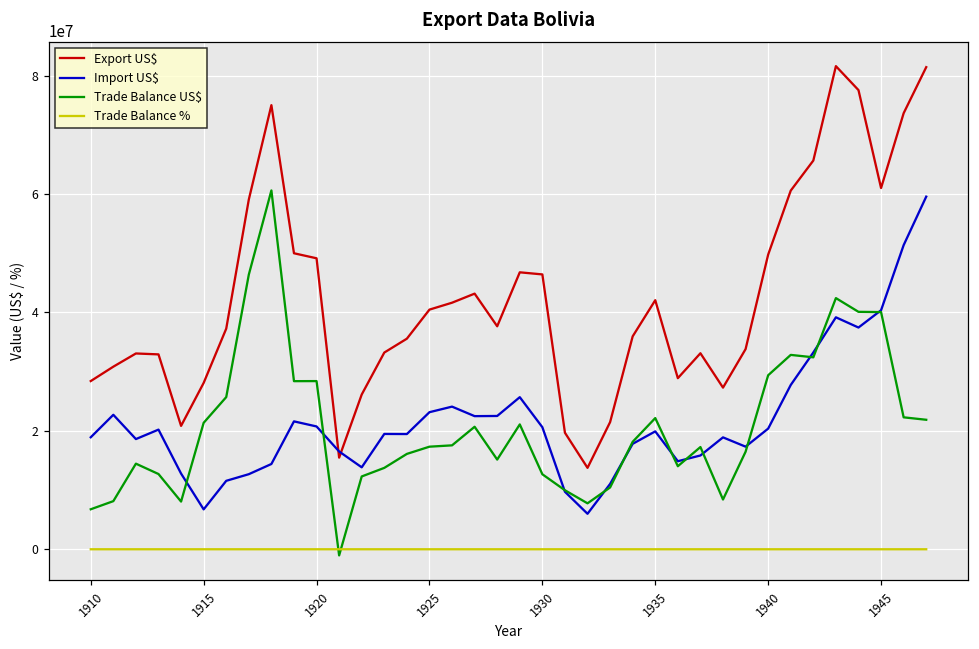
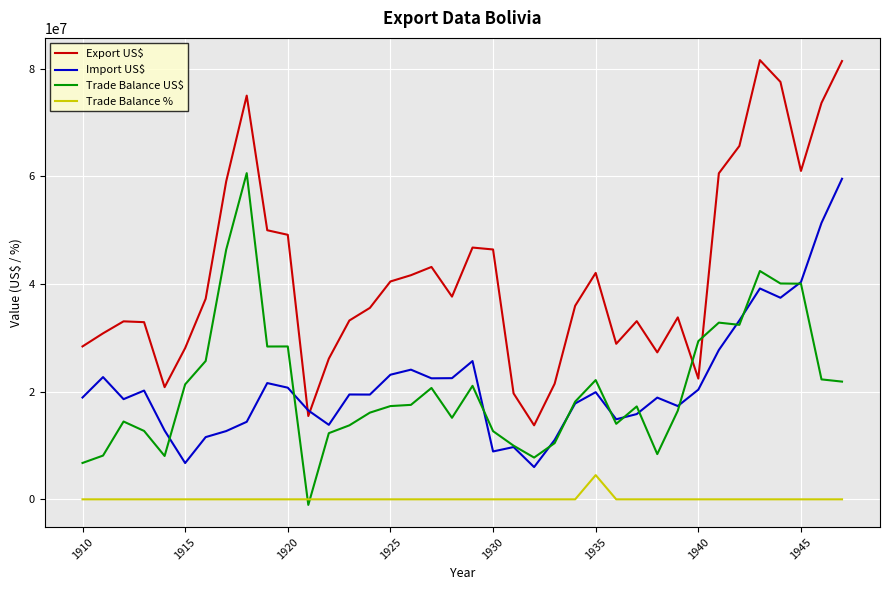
Import US$, 1930: 21000000 -> 9000000
Trade Balance %, 1935: 0 -> 5000000
Export US$, 1940: 50000000 -> 22000000
